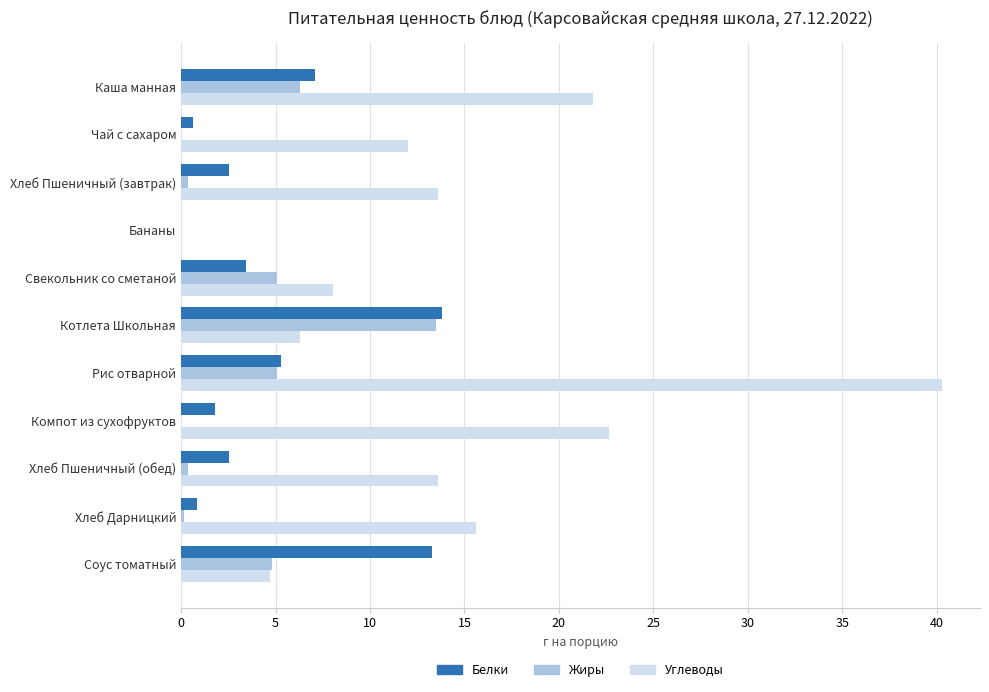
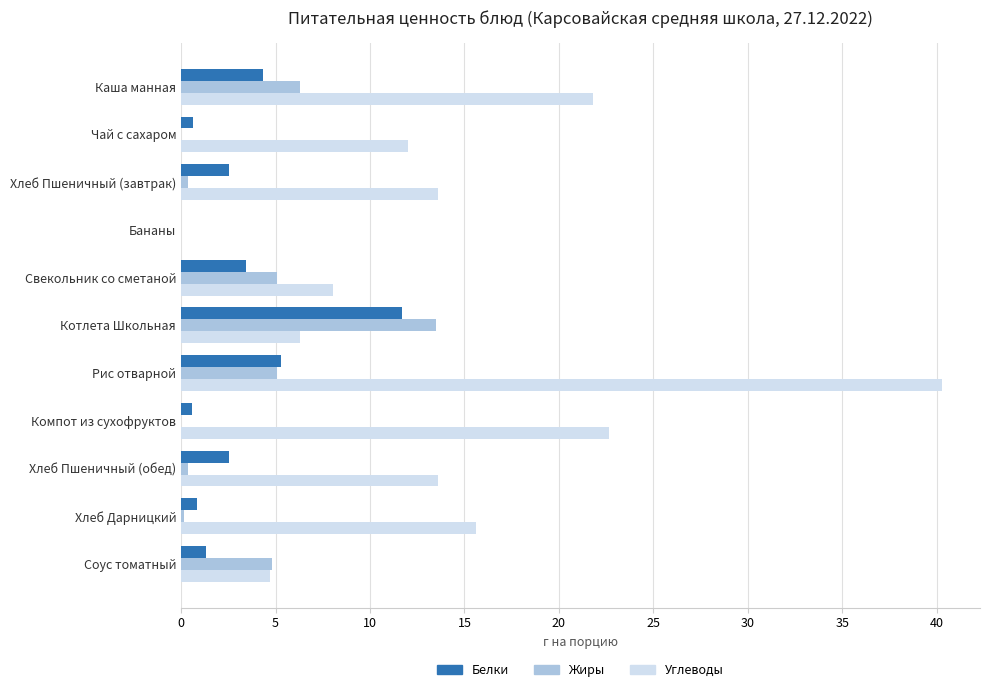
Белки, Каша манная: 7.1 -> 4.4
Белки, Котлета Школьная: 13.8 -> 11.7
Белки, Компот из сухофруктов: 1.8 -> 0.6
Белки, Соус томатный: 13.3 -> 1.3
